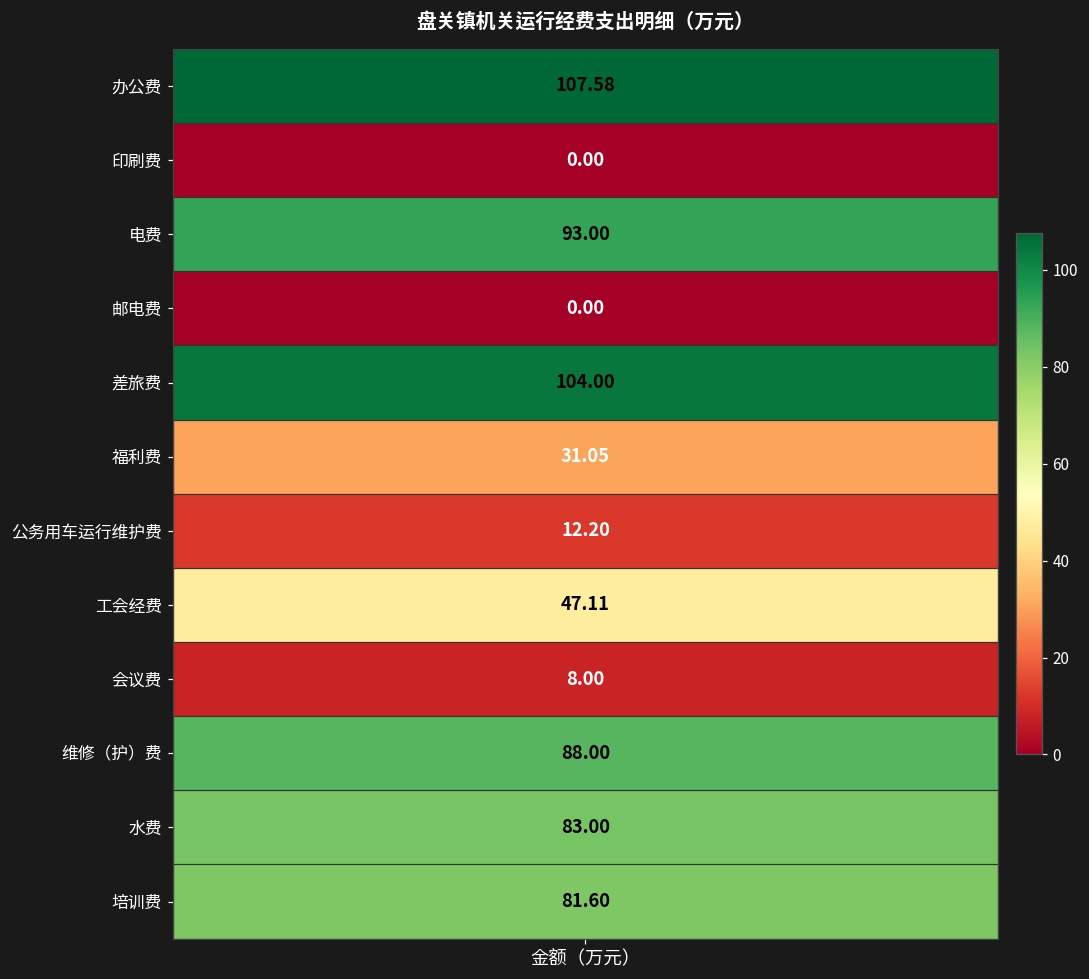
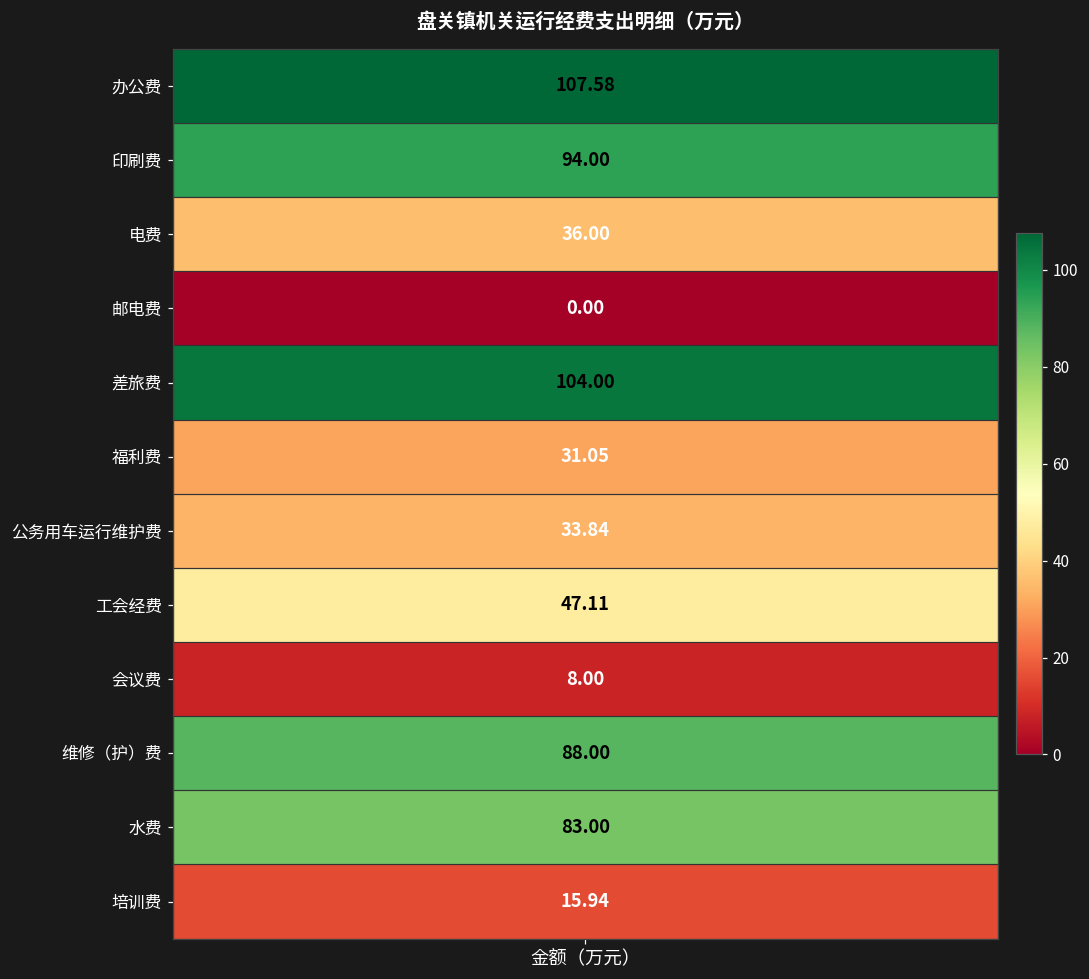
印刷费, 金额（万元）: 0.00 -> 94.00
电费, 金额（万元）: 93.00 -> 36.00
公务用车运行维护费, 金额（万元）: 12.20 -> 33.84
培训费, 金额（万元）: 81.60 -> 15.94
